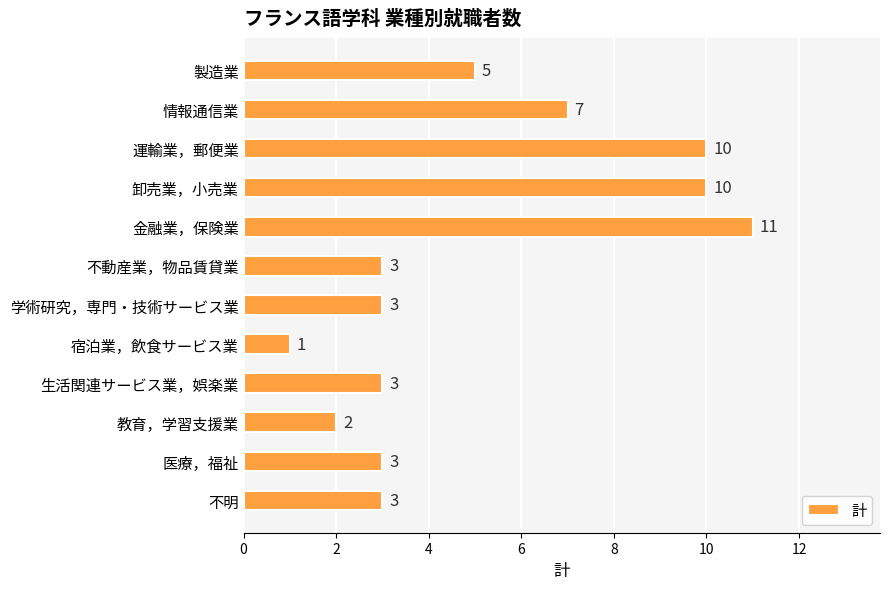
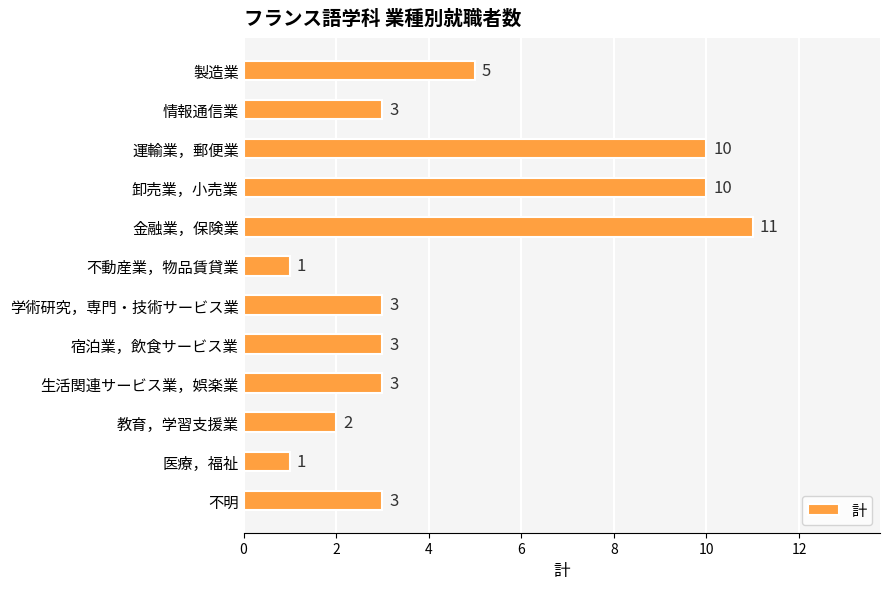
情報通信業: 7 -> 3
不動産業，物品賃貸業: 3 -> 1
宿泊業，飲食サービス業: 1 -> 3
医療，福祉: 3 -> 1
